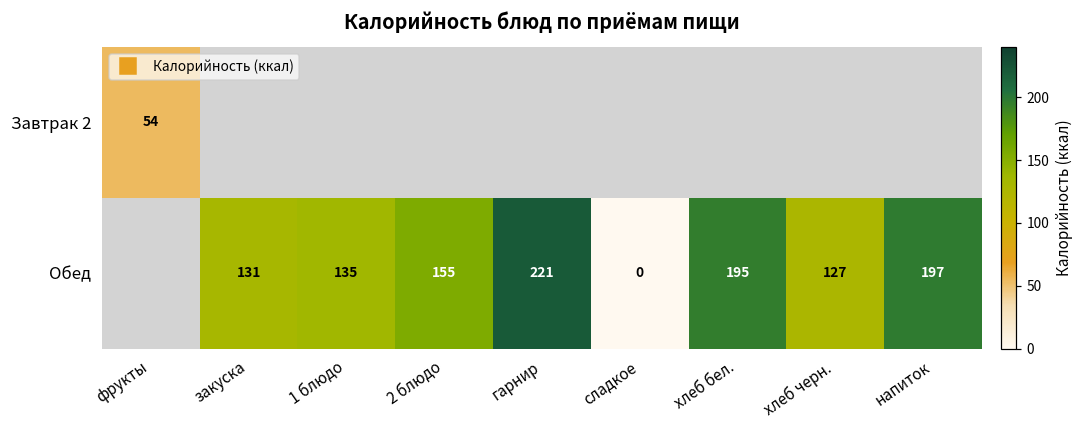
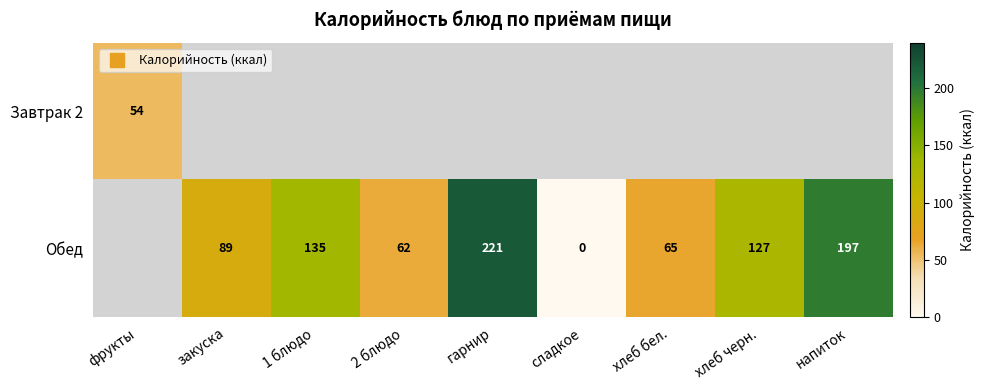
Обед, закуска: 131 -> 89
Обед, 2 блюдо: 155 -> 62
Обед, хлеб бел.: 195 -> 65
